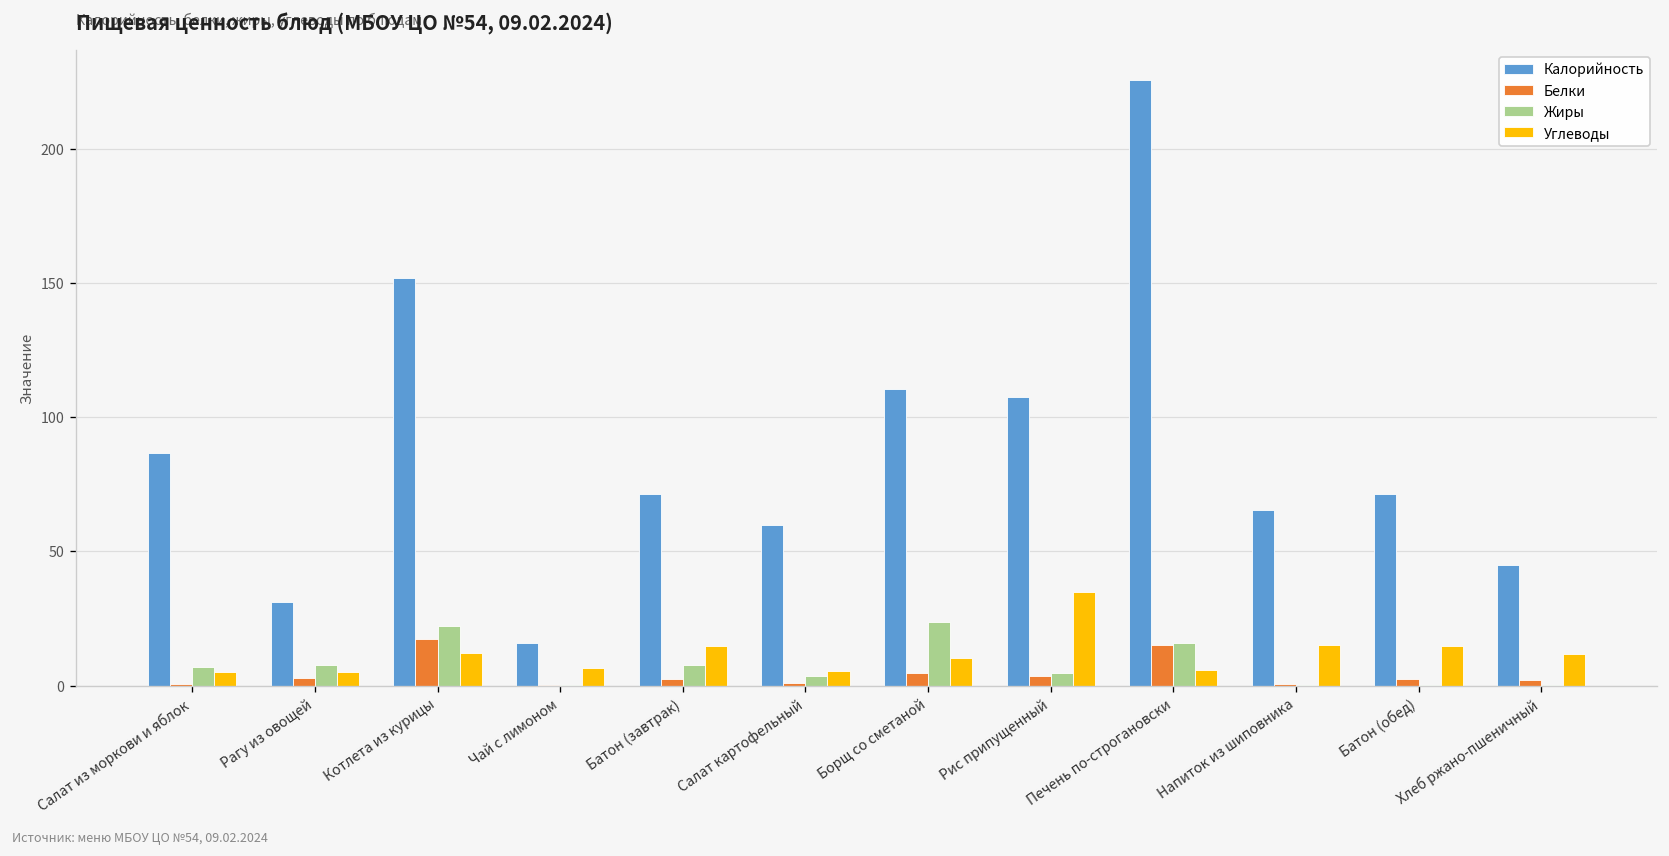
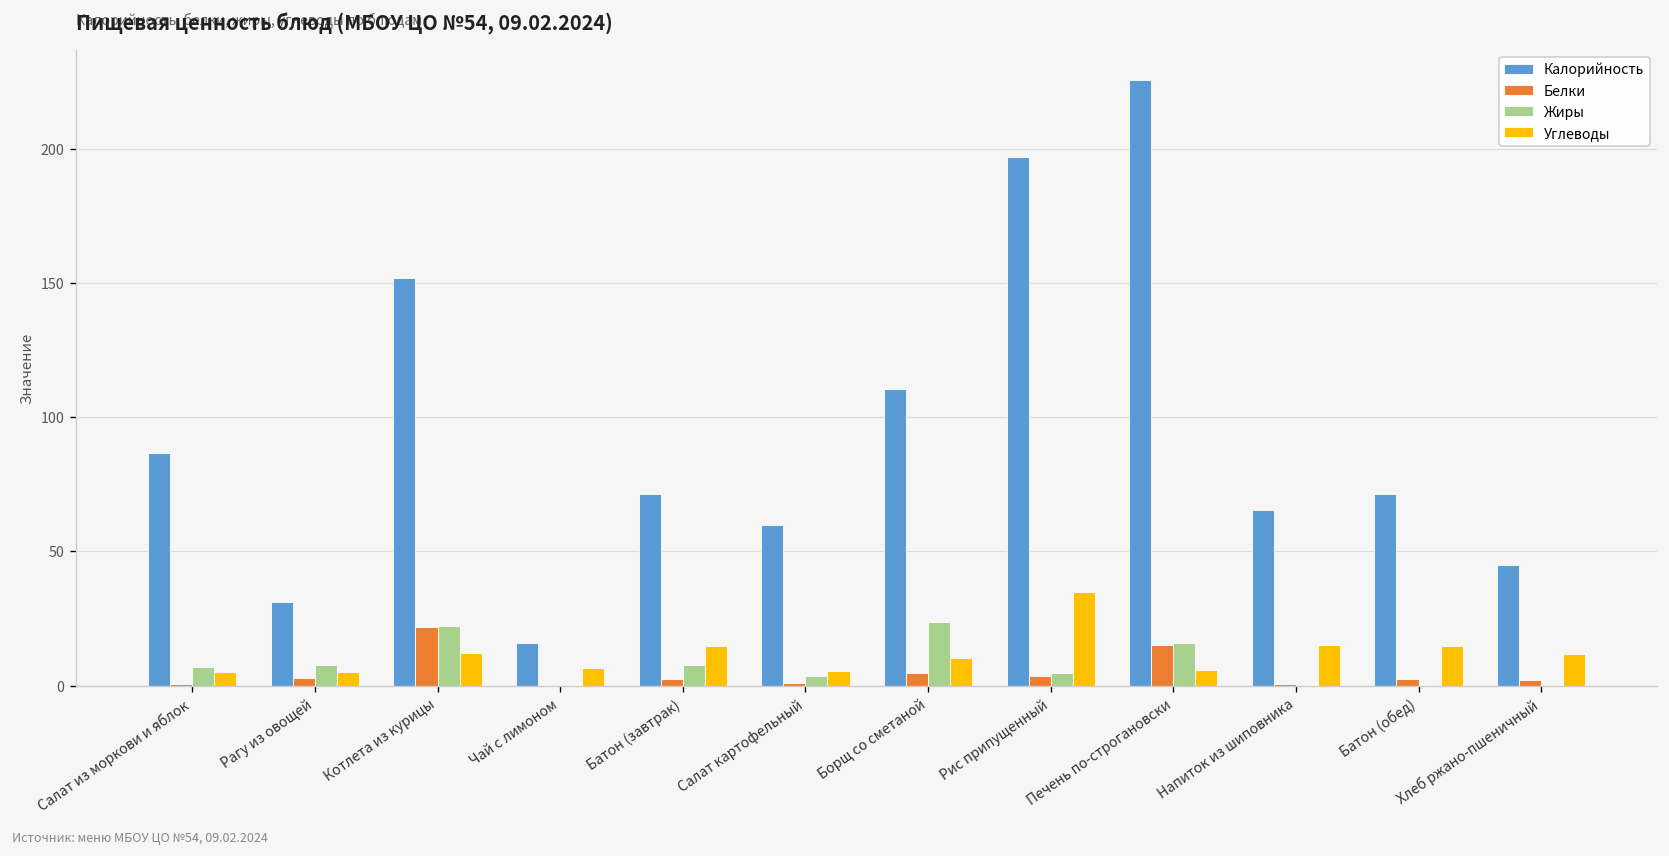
Белки, Котлета из курицы: 17 -> 22
Калорийность, Рис припущенный: 108 -> 197
